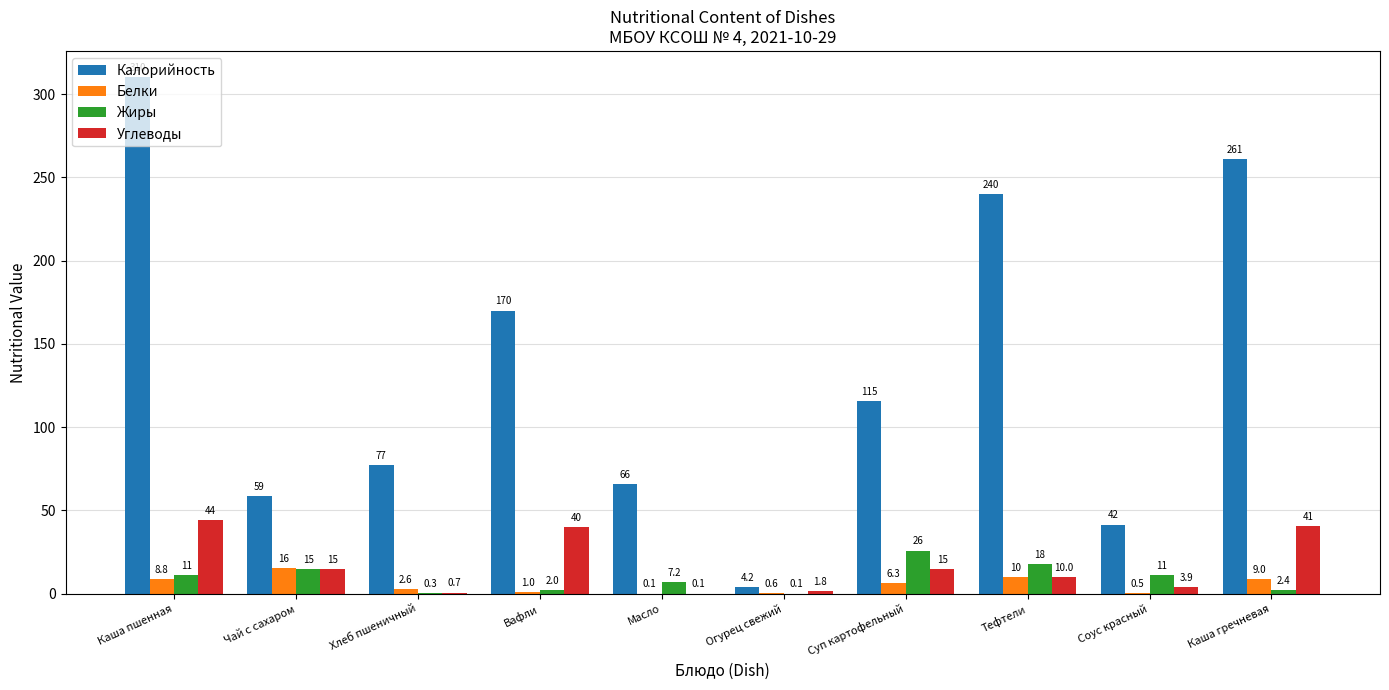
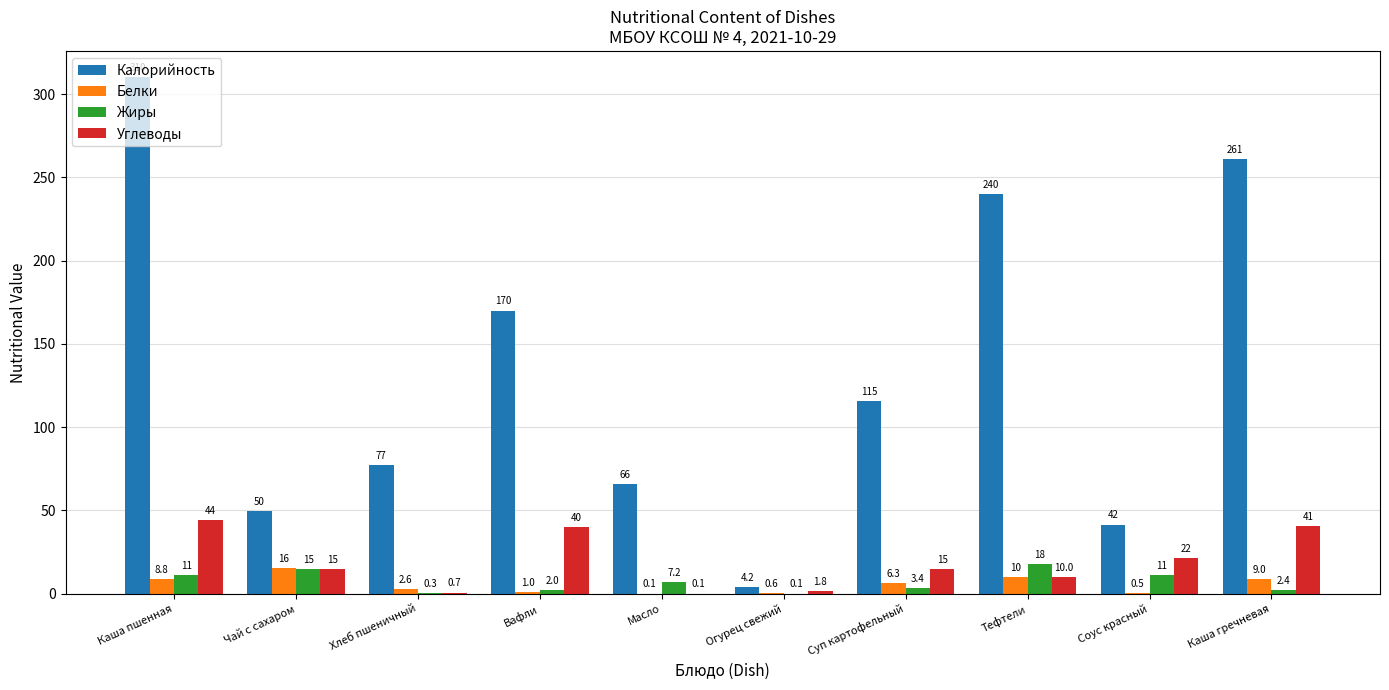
Калорийность, Чай с сахаром: 59 -> 50
Жиры, Суп картофельный: 26 -> 3.4
Углеводы, Соус красный: 3.9 -> 22
